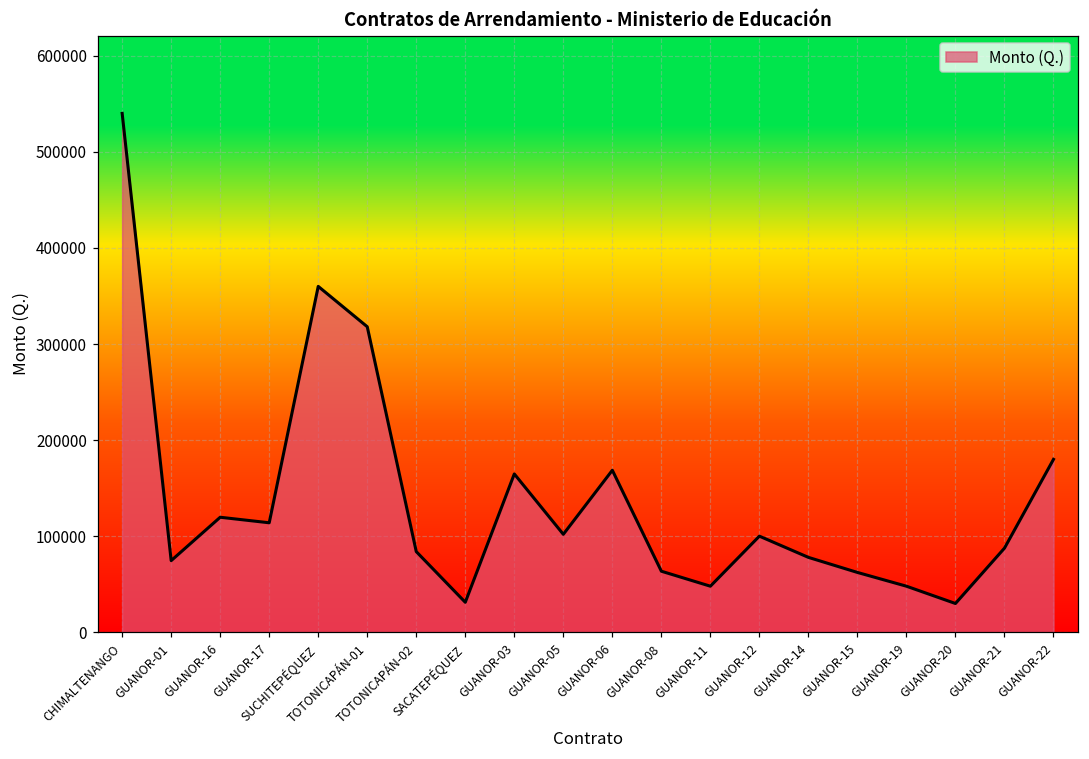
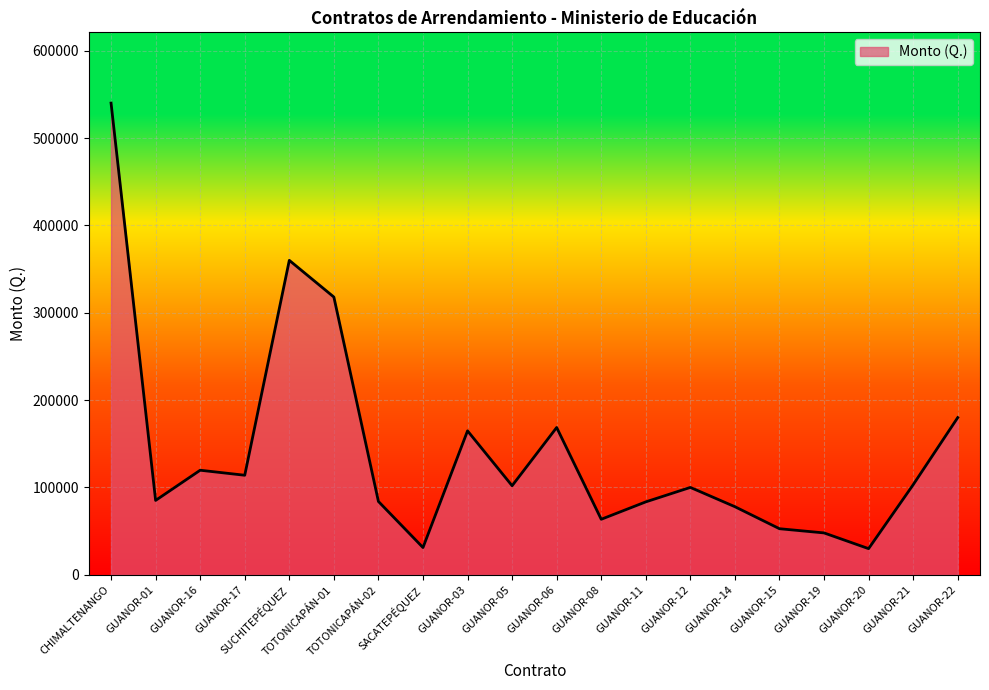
GUANOR-01: 70000 -> 90000
GUANOR-11: 50000 -> 80000
GUANOR-15: 60000 -> 50000
GUANOR-21: 90000 -> 100000
